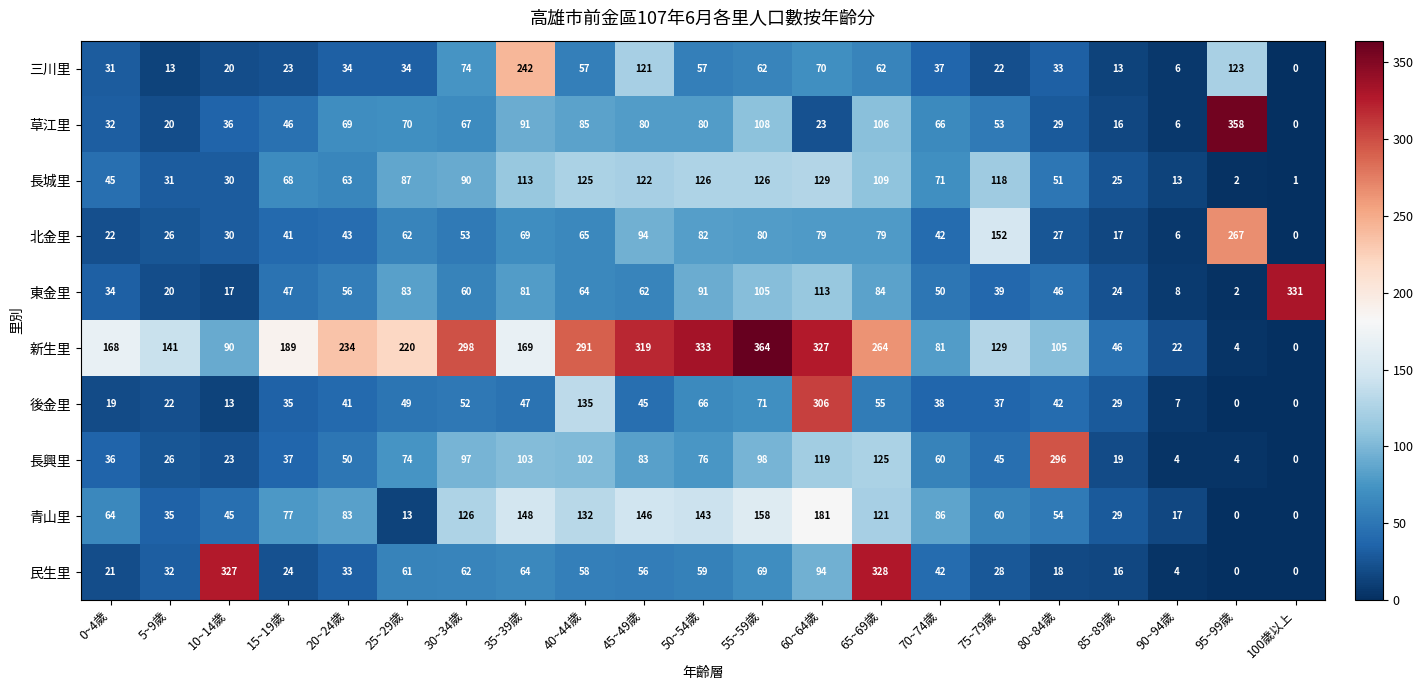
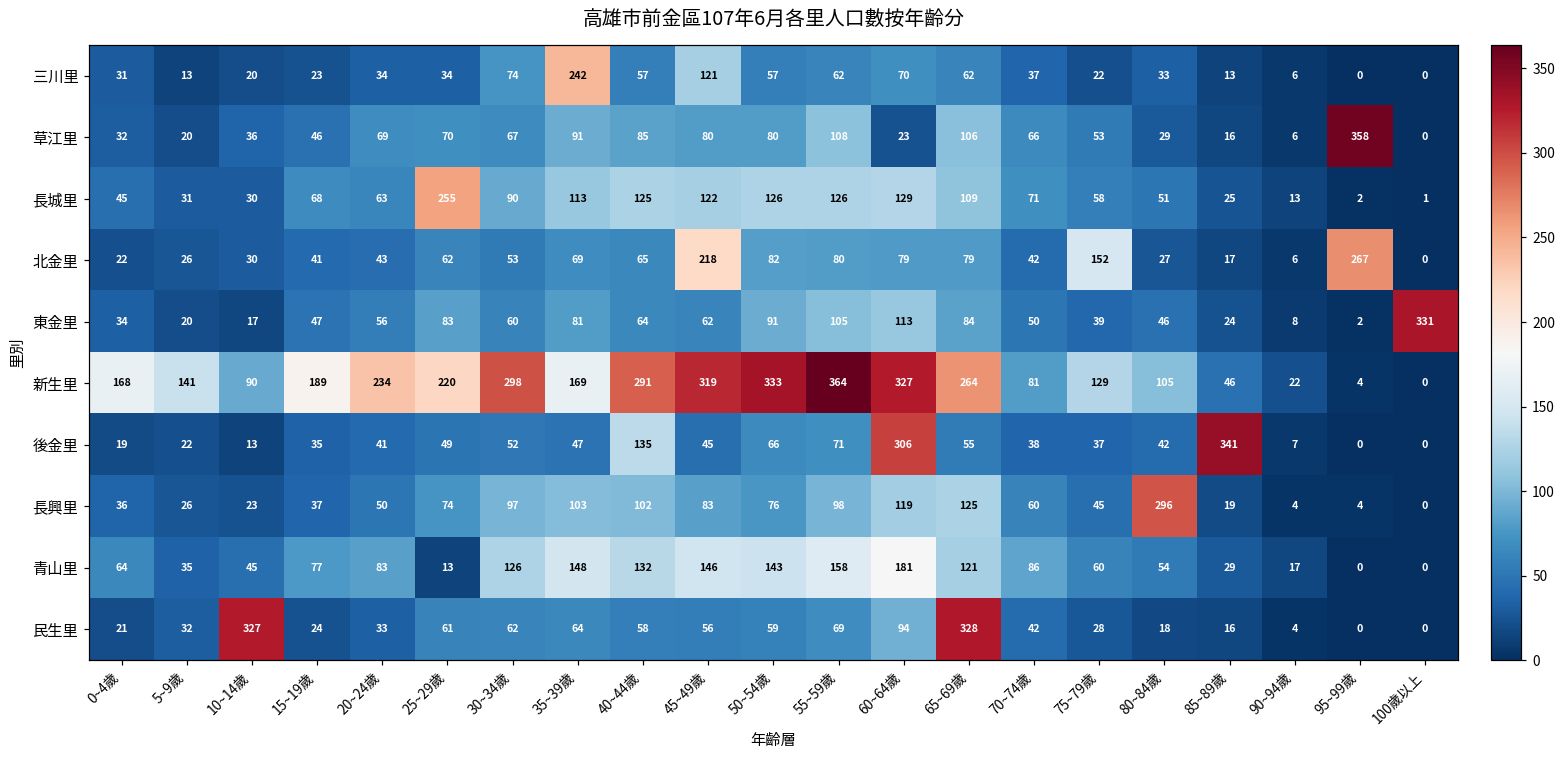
三川里, 95~99歲: 123 -> 0
長城里, 25~29歲: 87 -> 255
長城里, 75~79歲: 118 -> 58
北金里, 45~49歲: 94 -> 218
後金里, 85~89歲: 29 -> 341
